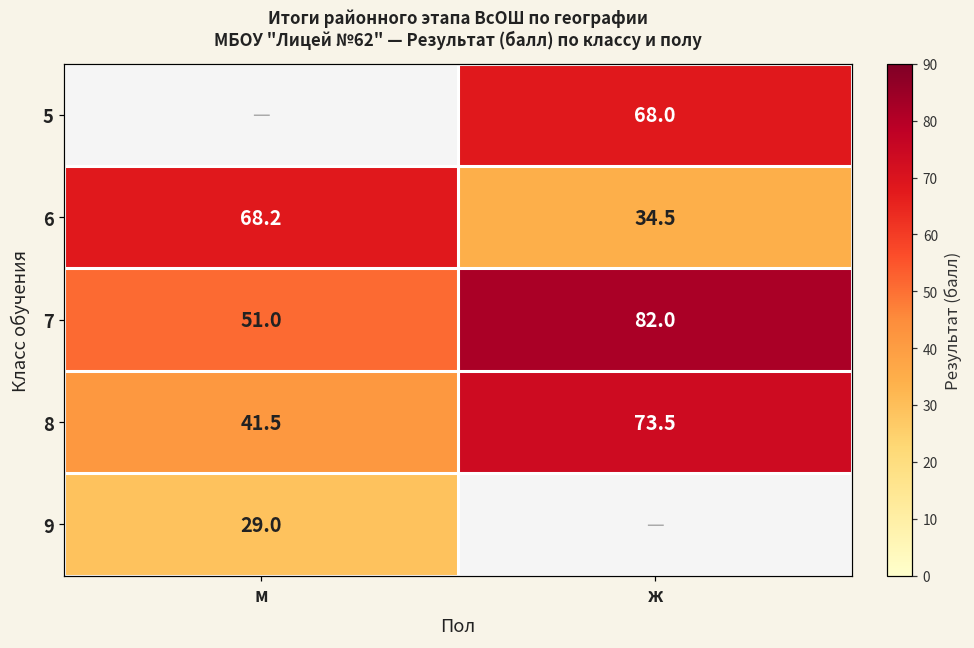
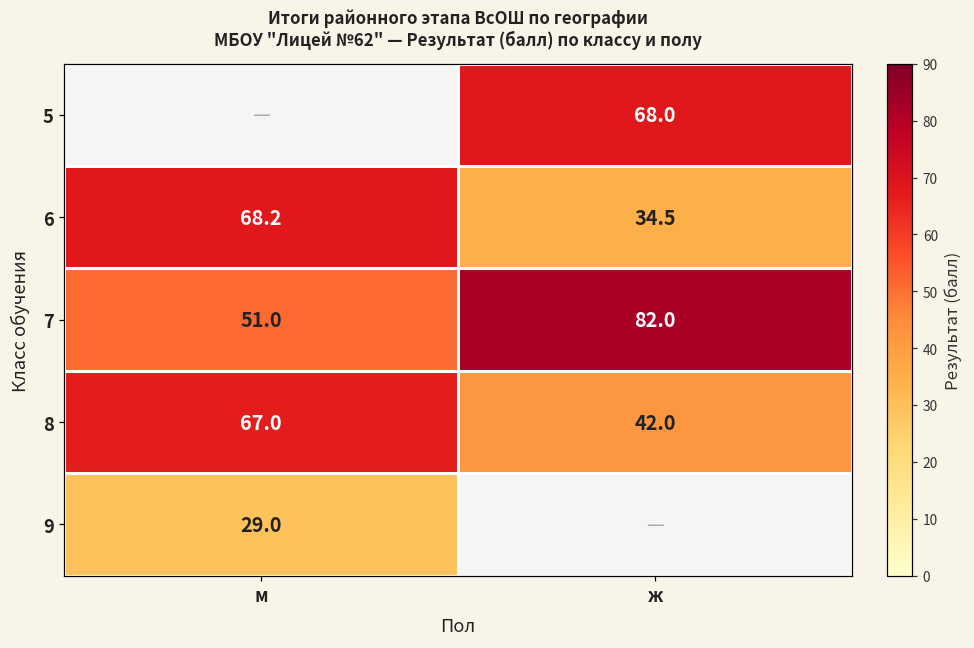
8, м: 41.5 -> 67.0
8, ж: 73.5 -> 42.0
